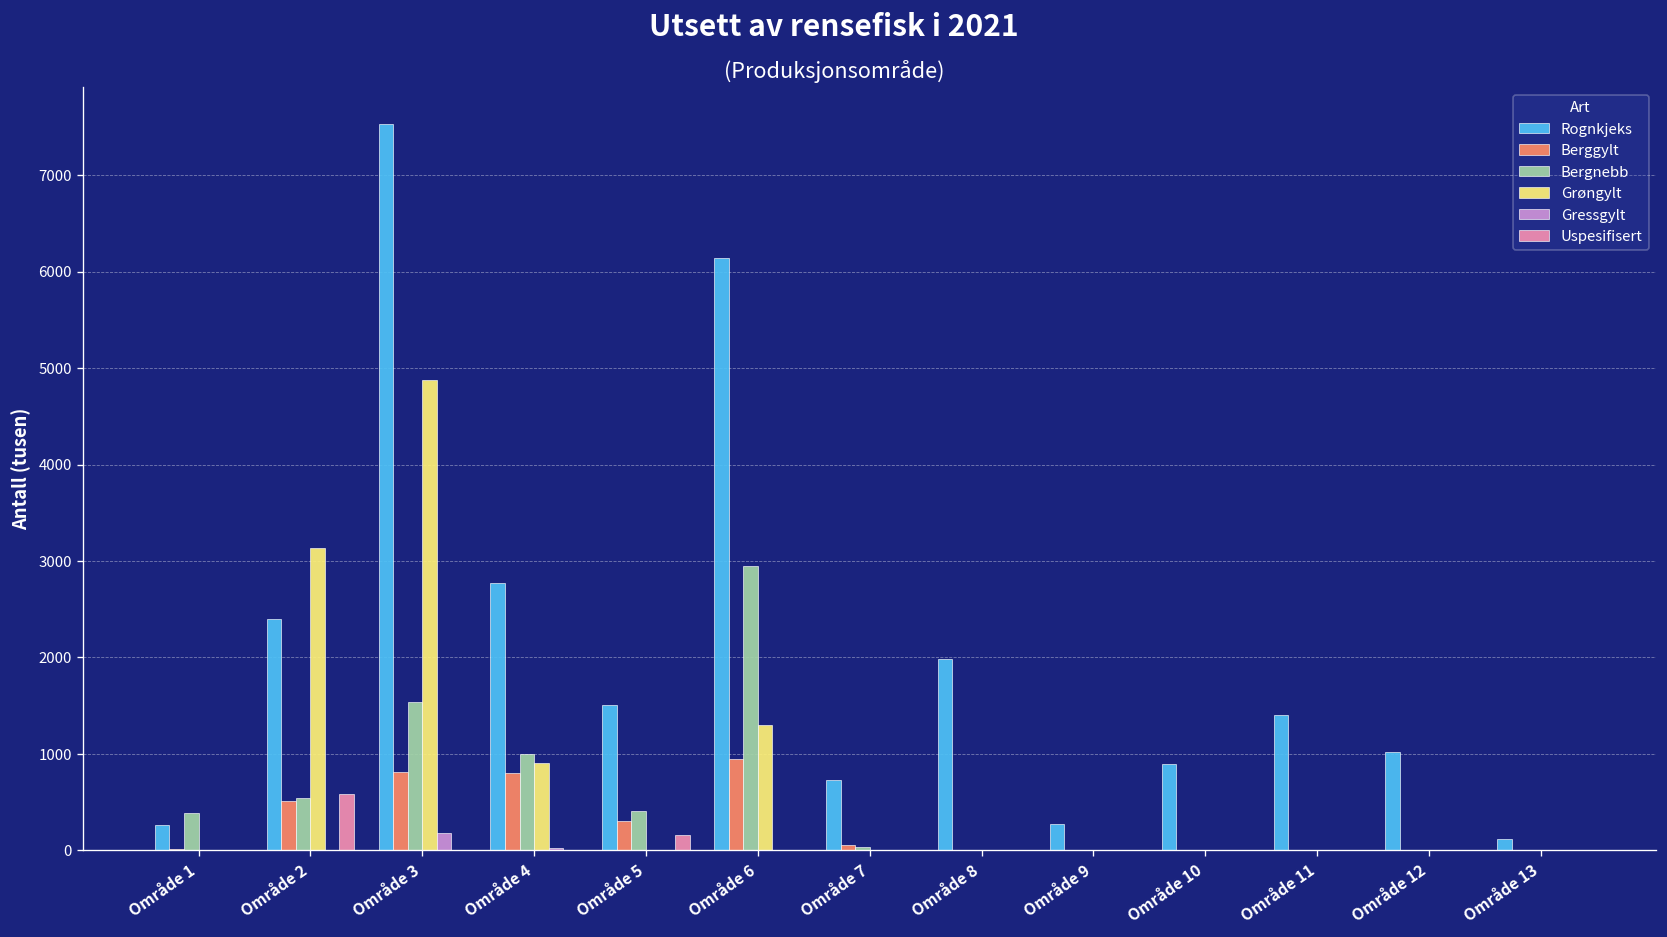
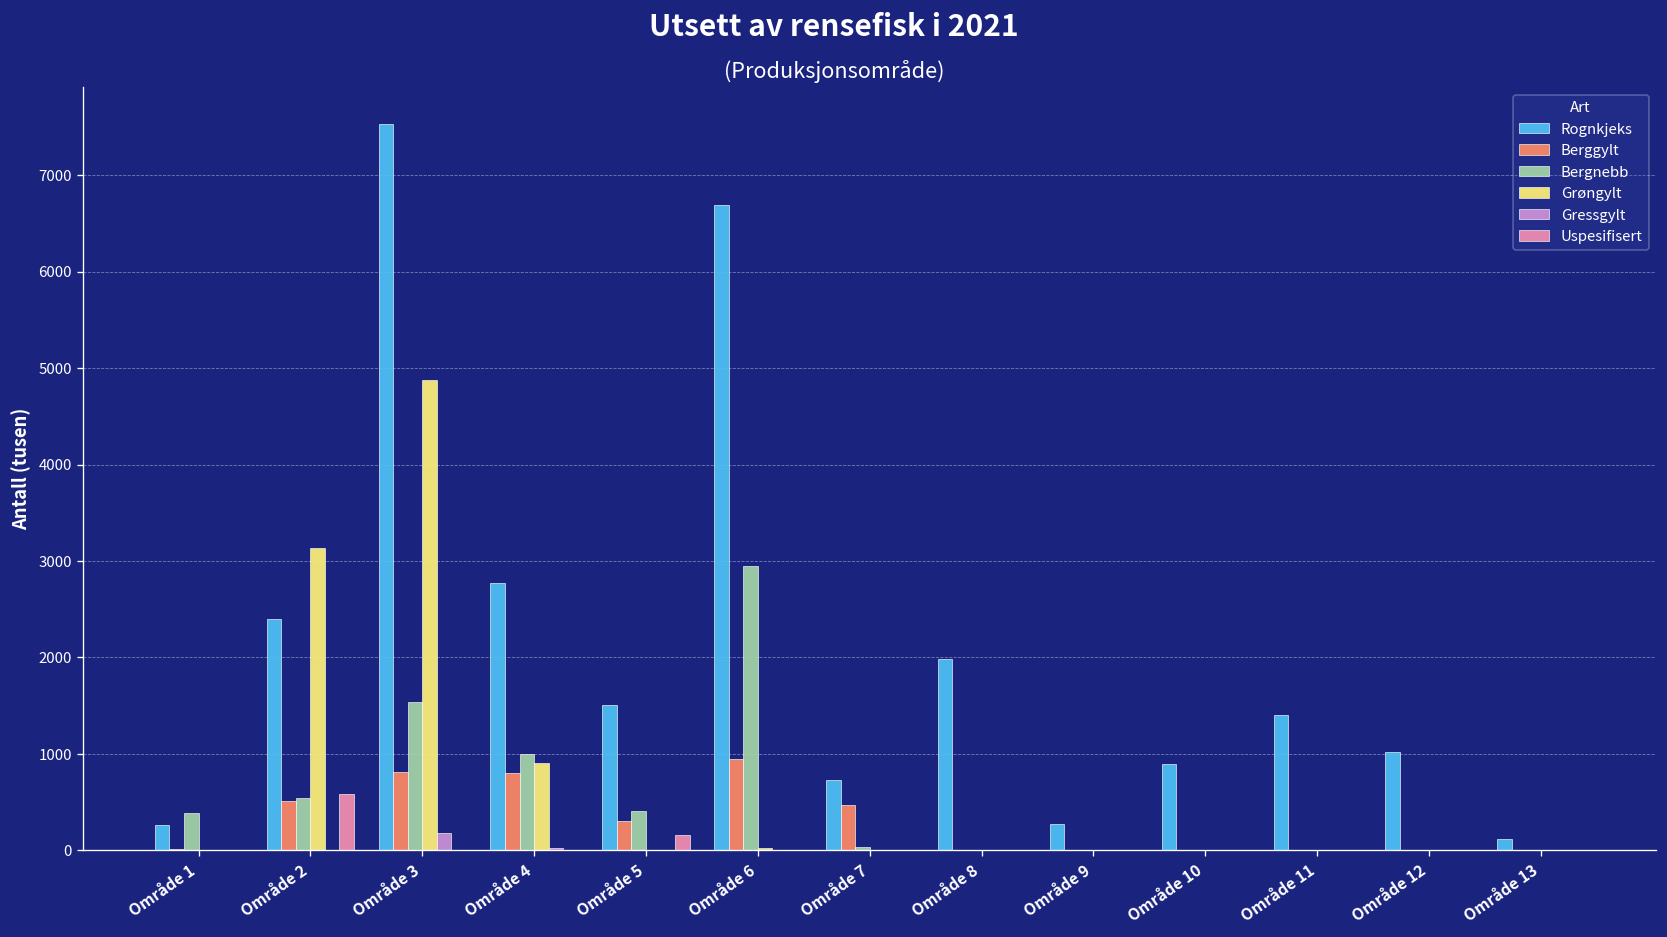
Rognkjeks, Område 6: 6100 -> 6700
Grøngylt, Område 6: 1300 -> 0
Berggylt, Område 7: 100 -> 500
